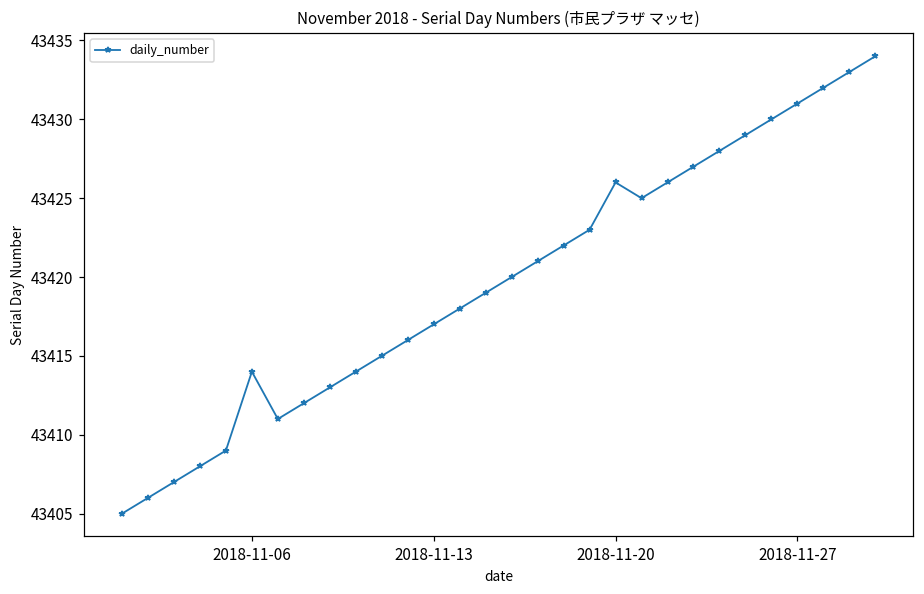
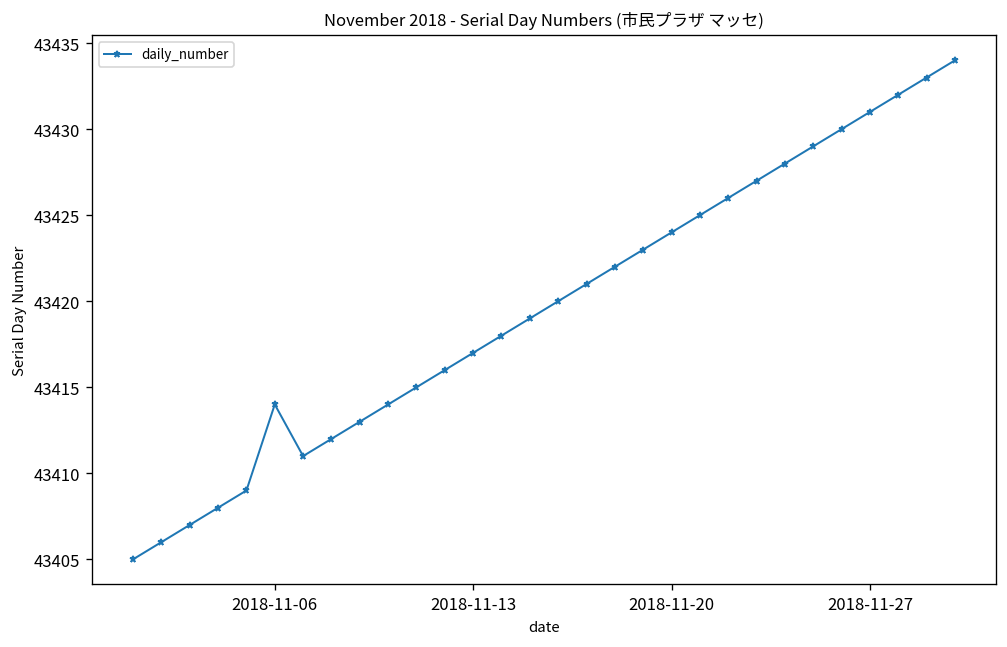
2018-11-20: 43426 -> 43424
